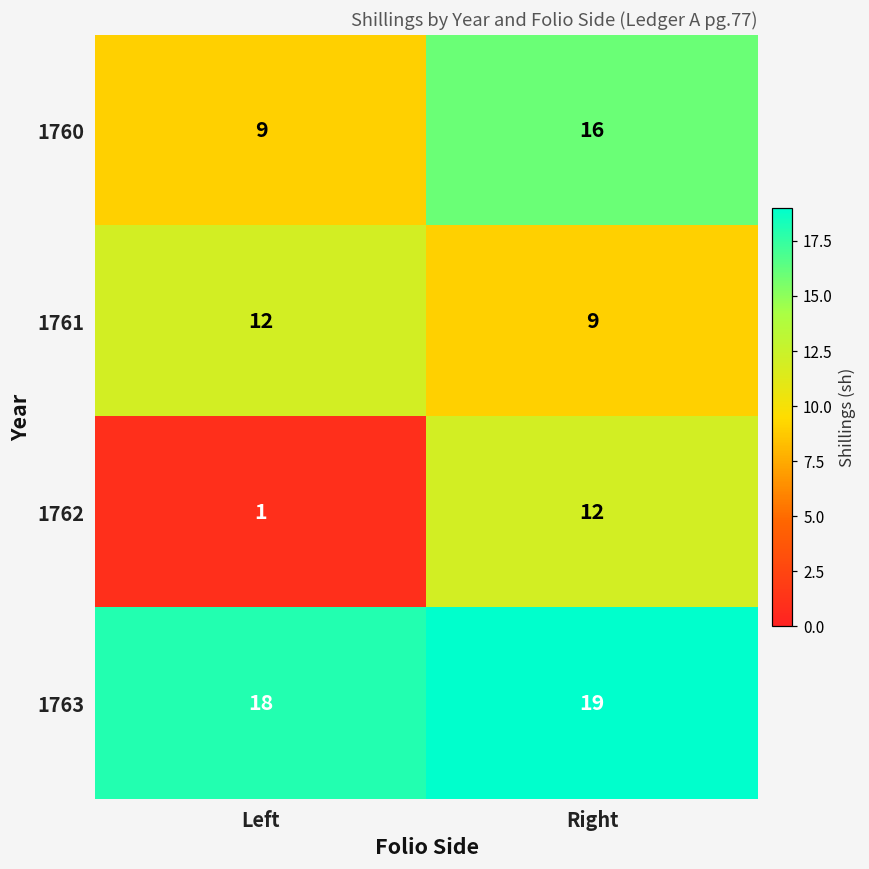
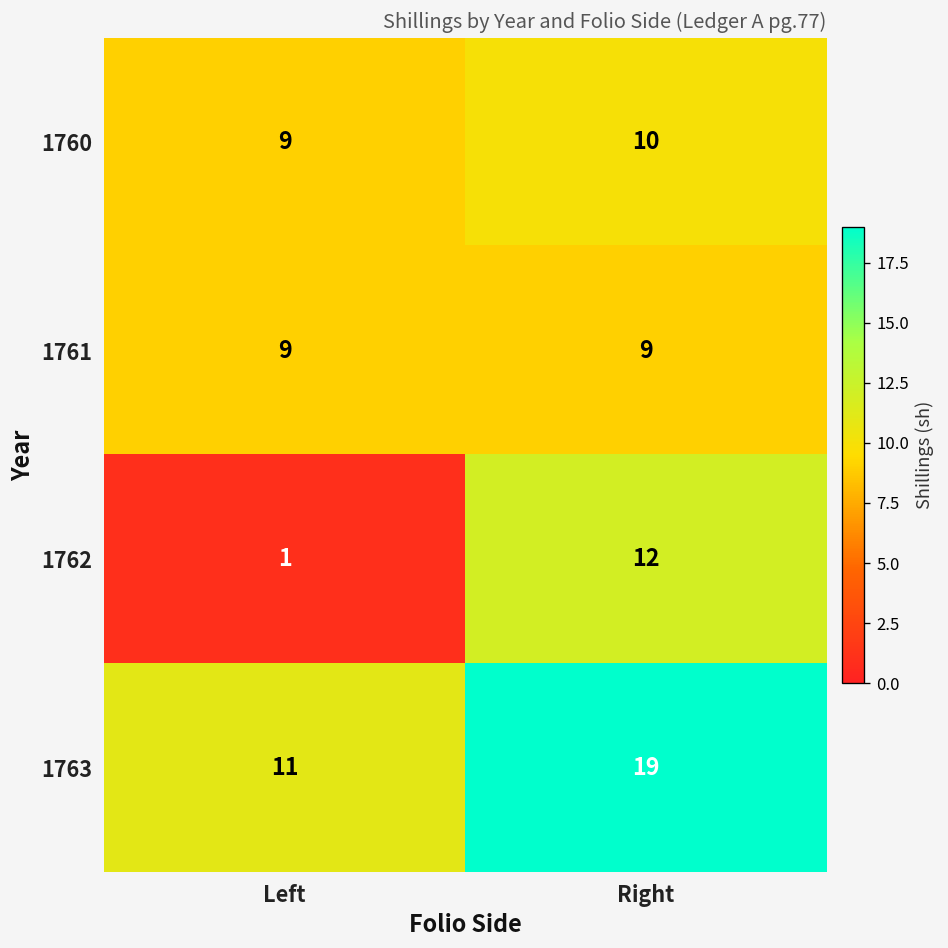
1760, Right: 16 -> 10
1761, Left: 12 -> 9
1763, Left: 18 -> 11
